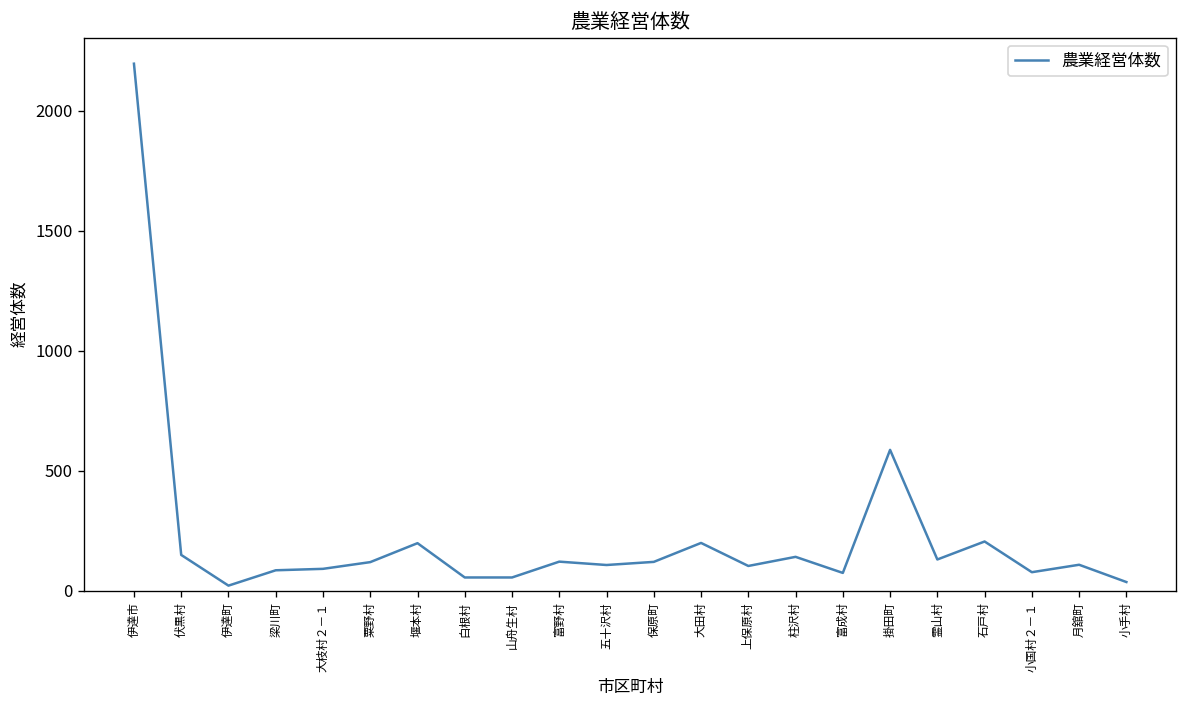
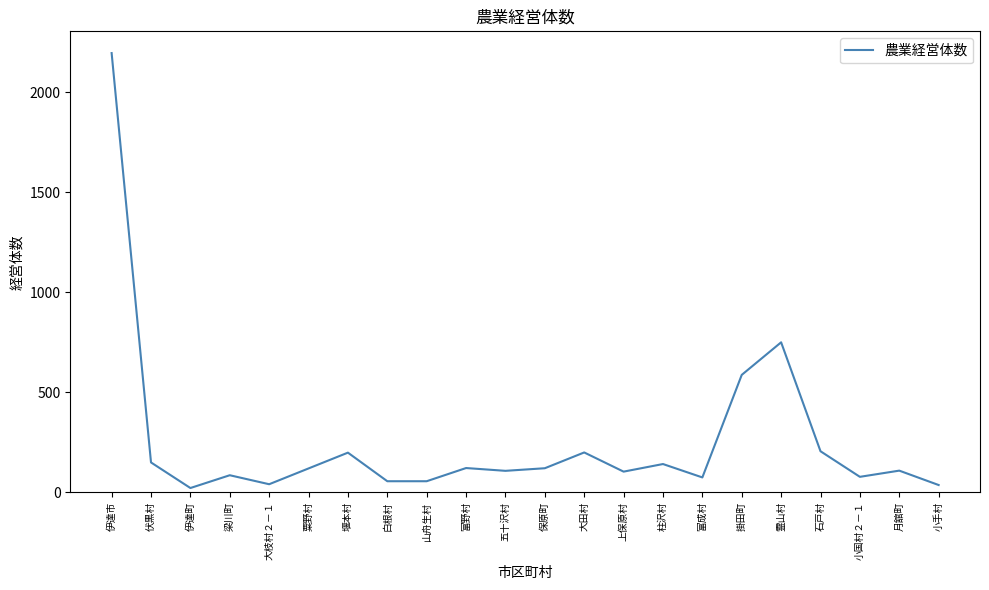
大枝村２－１: 90 -> 40
霊山村: 130 -> 750
